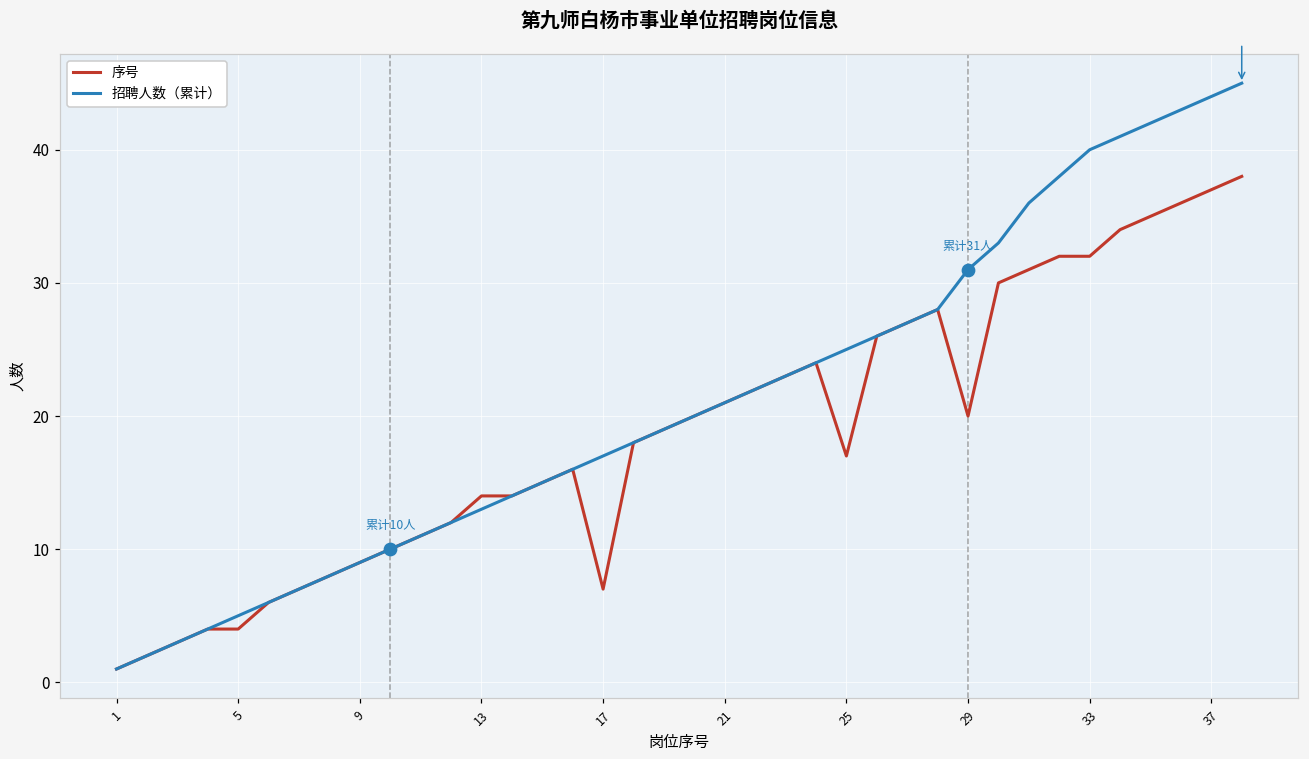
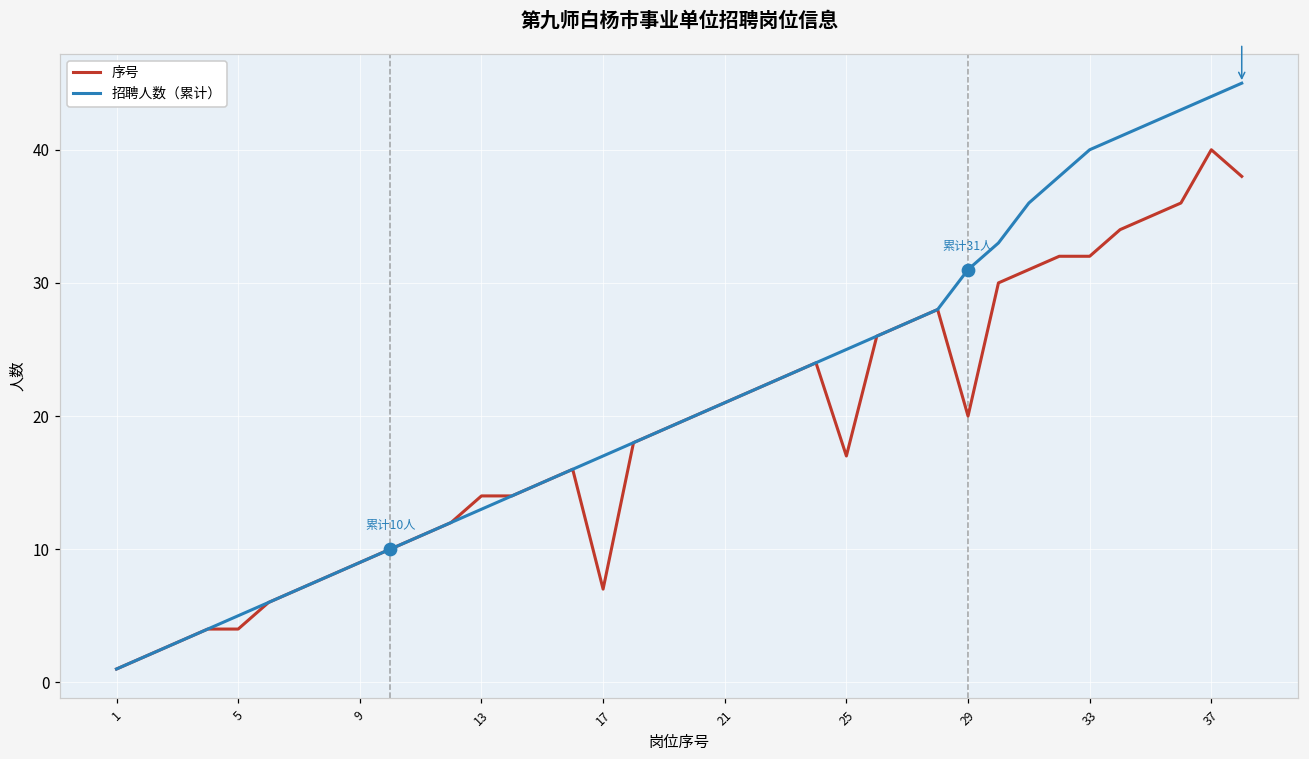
序号, 37: 37 -> 40
